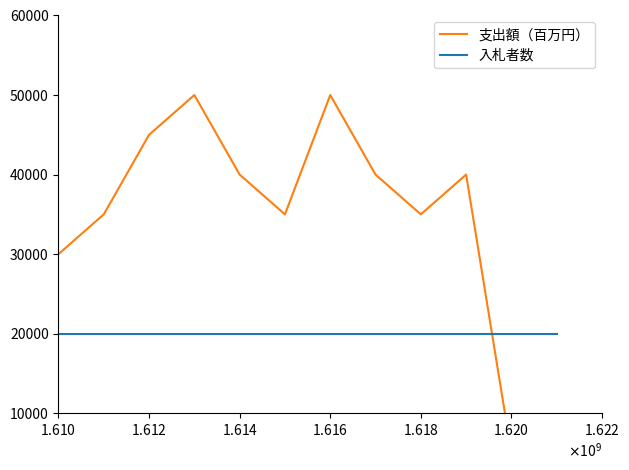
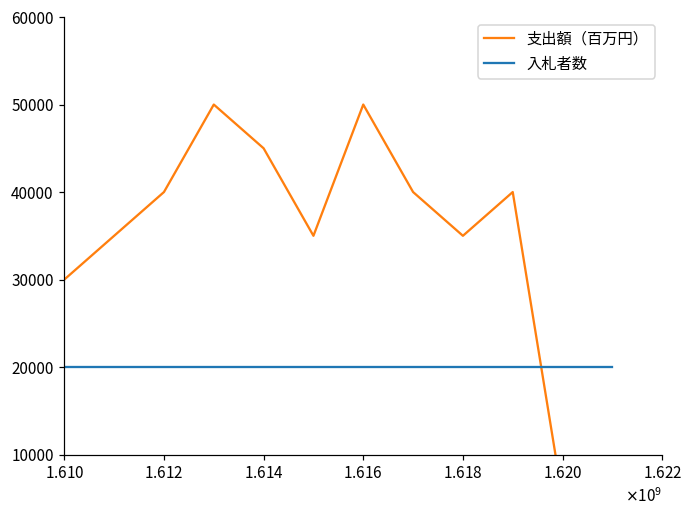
支出額（百万円）, 1.612: 45000 -> 40000
支出額（百万円）, 1.614: 40000 -> 45000
